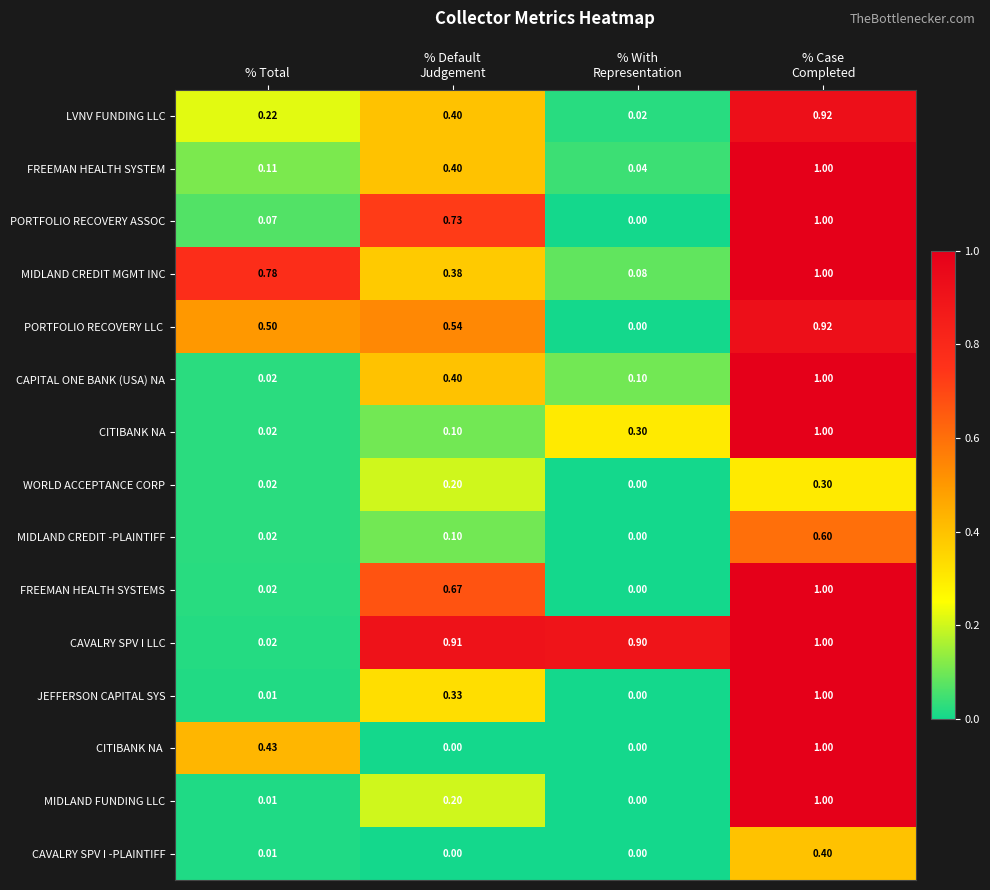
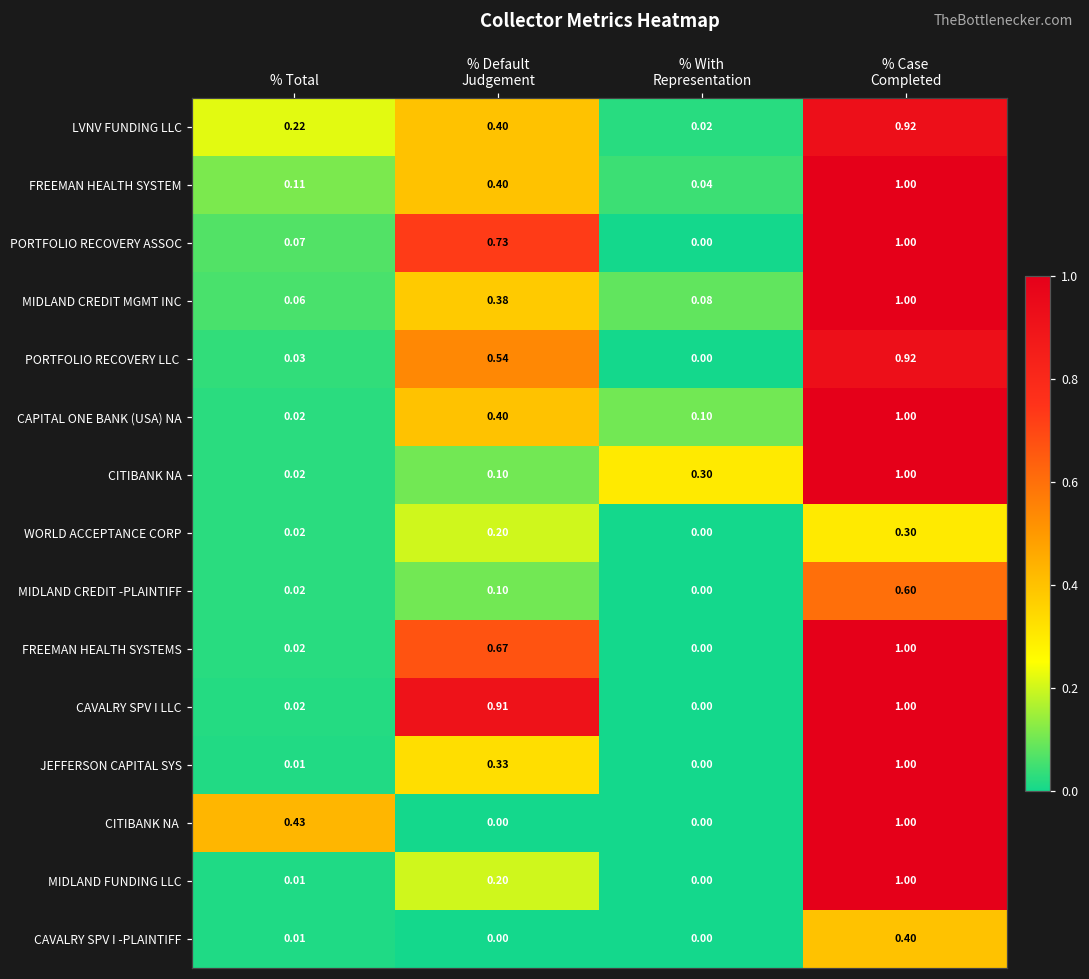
MIDLAND CREDIT MGMT INC, % Total: 0.78 -> 0.06
PORTFOLIO RECOVERY LLC, % Total: 0.50 -> 0.03
CAVALRY SPV I LLC, % With Representation: 0.90 -> 0.00
